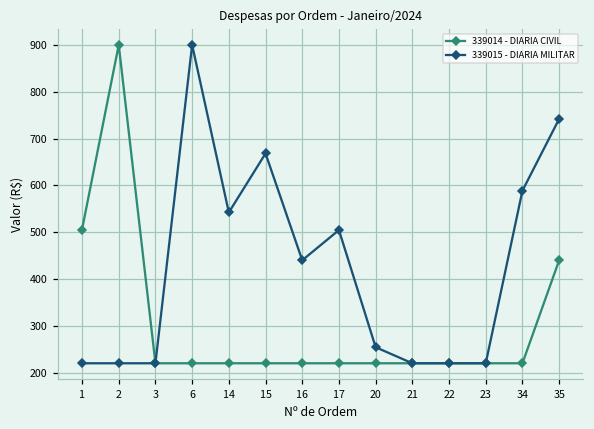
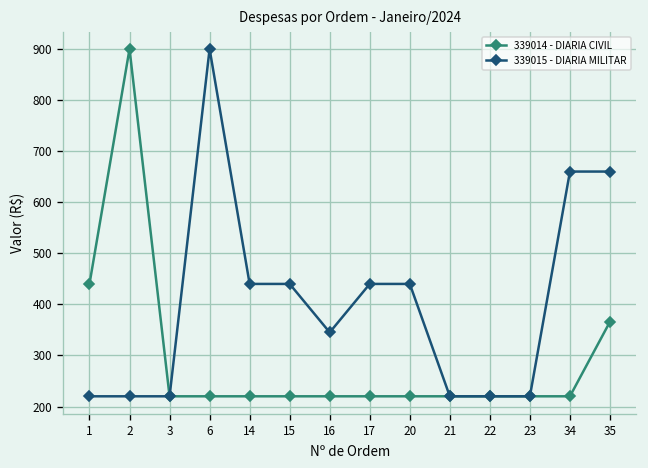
339014 - DIARIA CIVIL, 1: 510 -> 440
339015 - DIARIA MILITAR, 14: 540 -> 440
339015 - DIARIA MILITAR, 15: 670 -> 440
339015 - DIARIA MILITAR, 16: 440 -> 350
339015 - DIARIA MILITAR, 17: 500 -> 440
339015 - DIARIA MILITAR, 20: 250 -> 440
339015 - DIARIA MILITAR, 34: 590 -> 660
339014 - DIARIA CIVIL, 35: 440 -> 370
339015 - DIARIA MILITAR, 35: 740 -> 660
